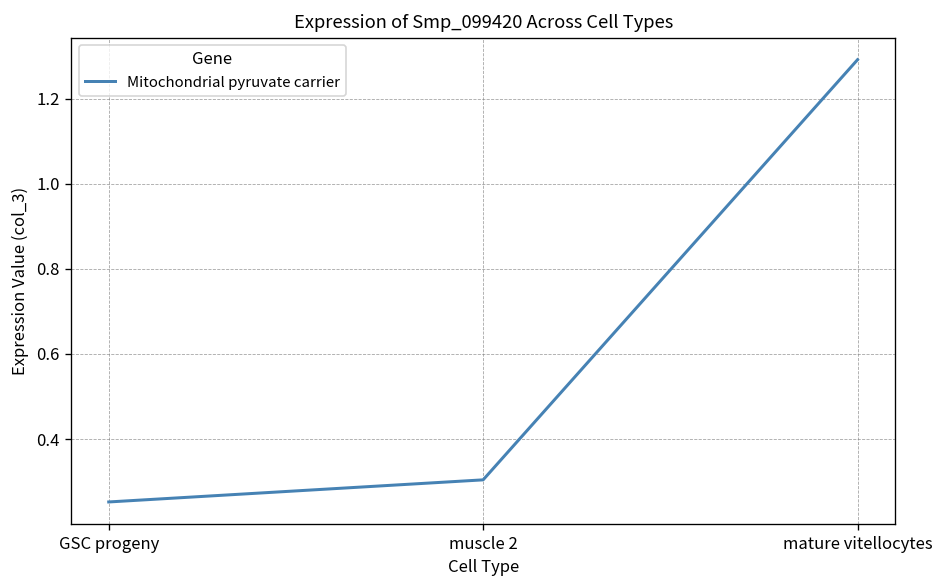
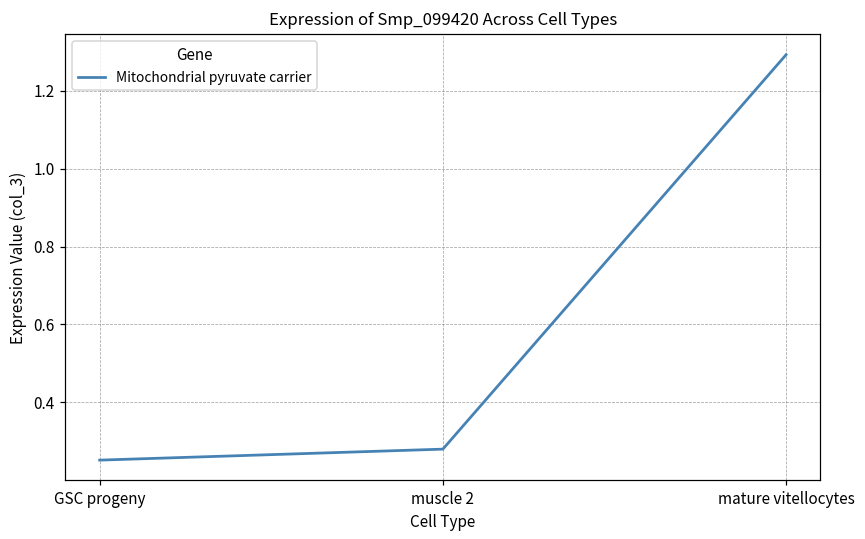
muscle 2: 0.30 -> 0.28
